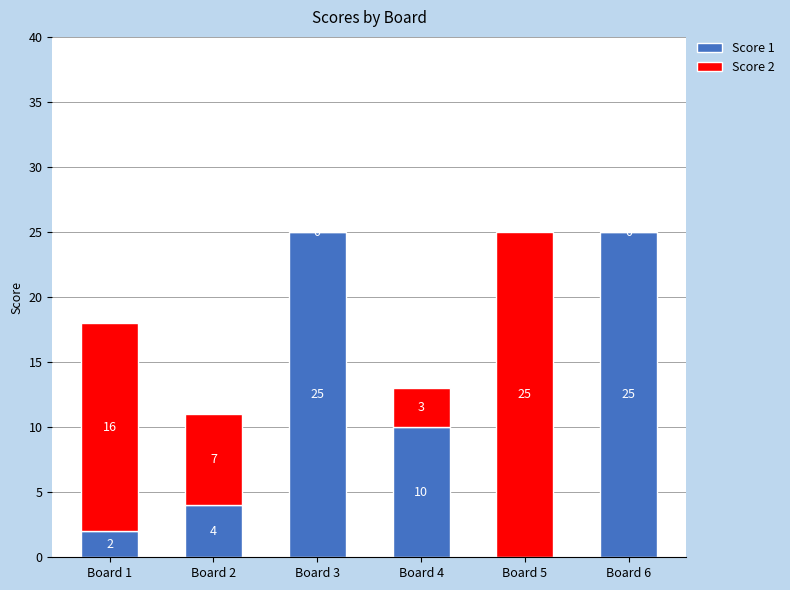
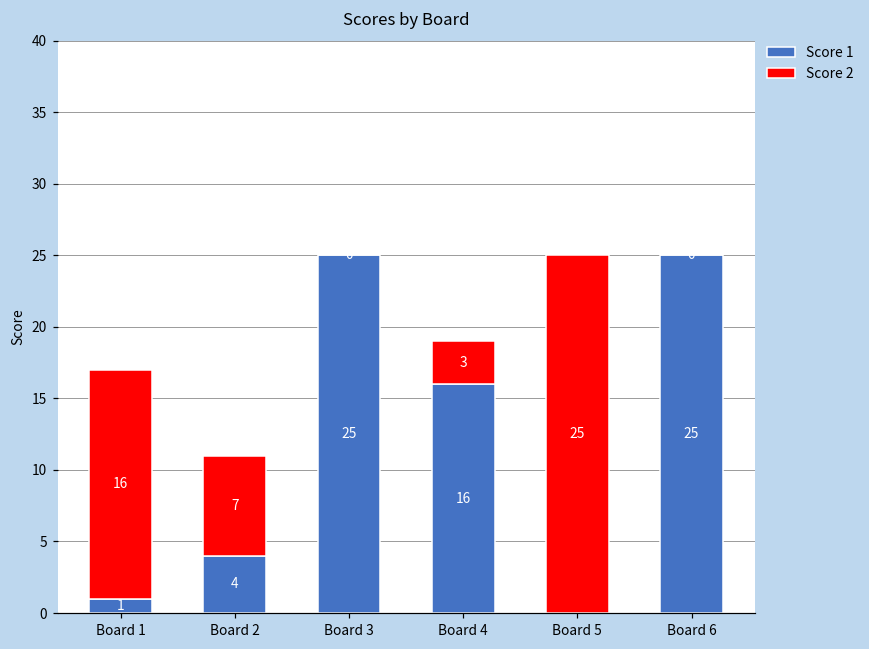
Score 1, Board 1: 2 -> 1
Score 1, Board 4: 10 -> 16
